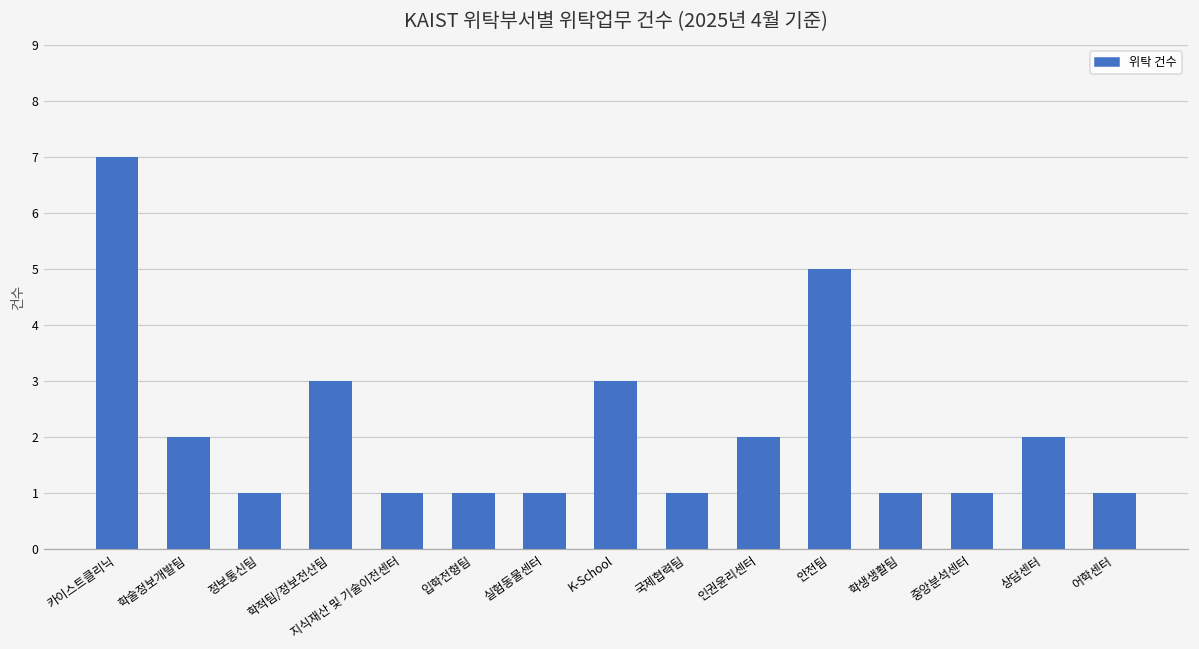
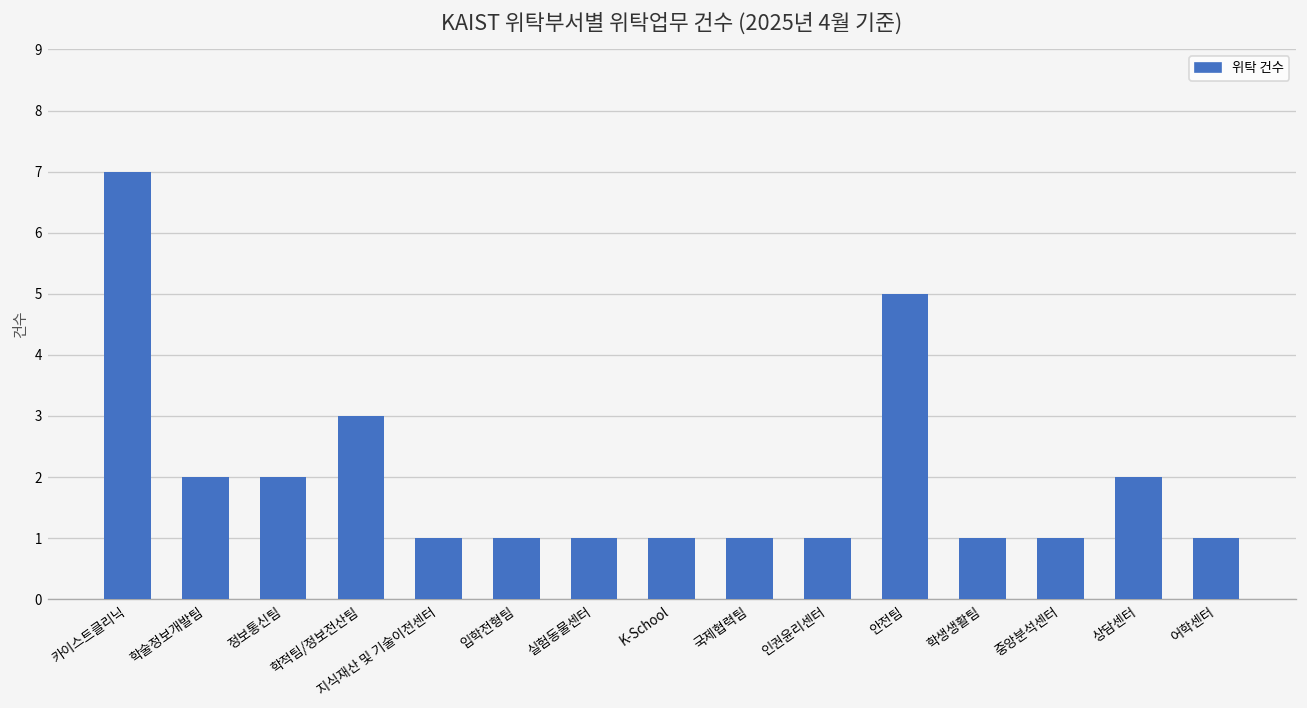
정보통신팀: 1 -> 2
K-School: 3 -> 1
인권윤리센터: 2 -> 1
